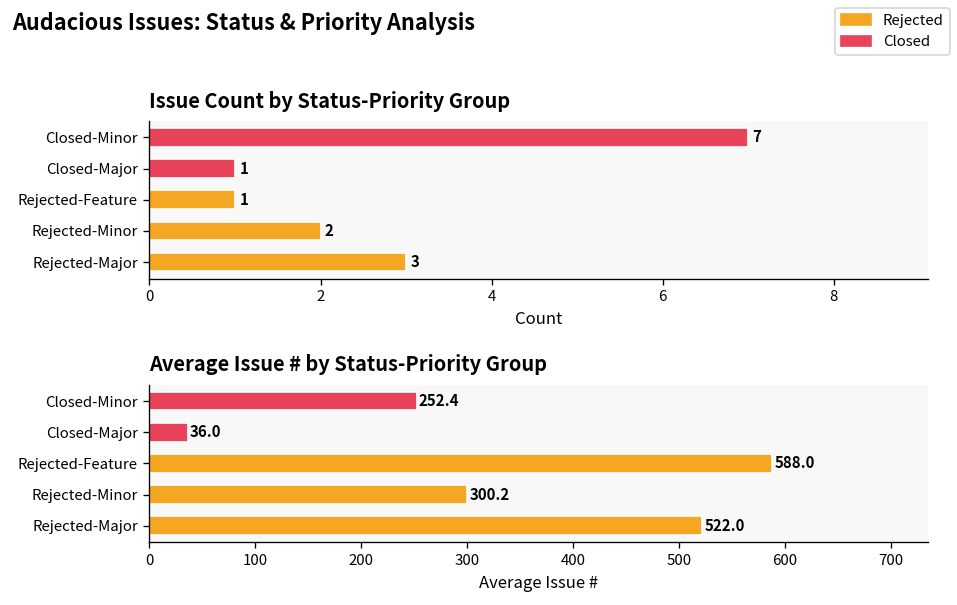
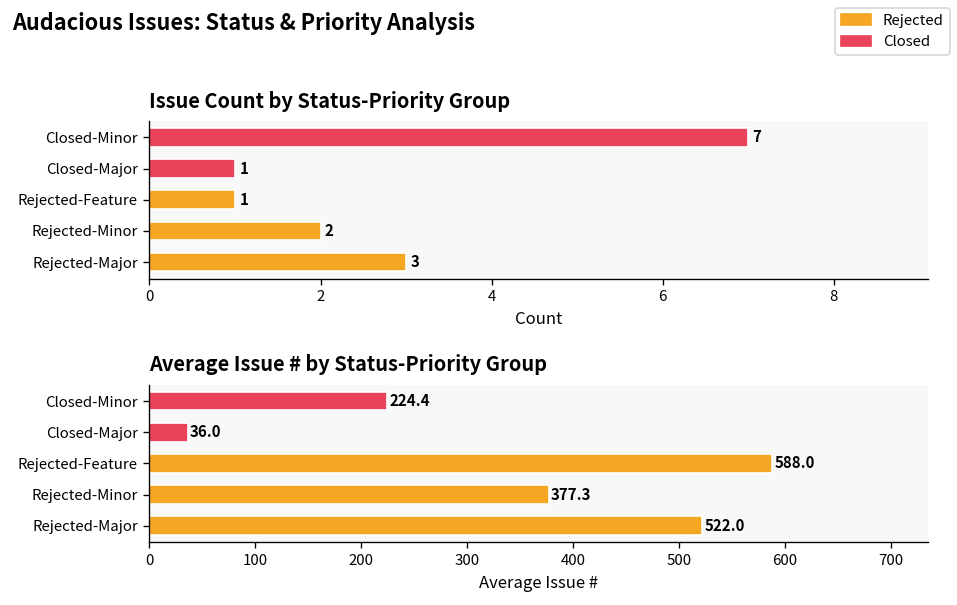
Average Issue # by Status-Priority Group, Closed-Minor: 252.4 -> 224.4
Average Issue # by Status-Priority Group, Rejected-Minor: 300.2 -> 377.3
